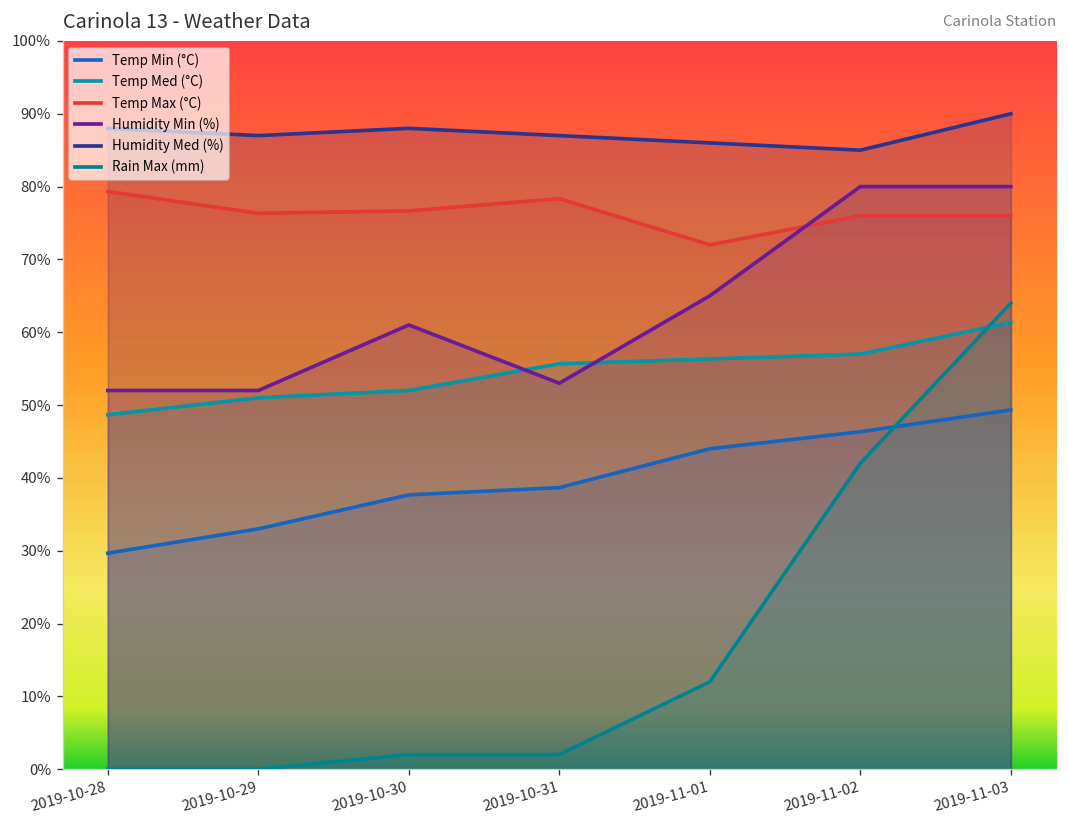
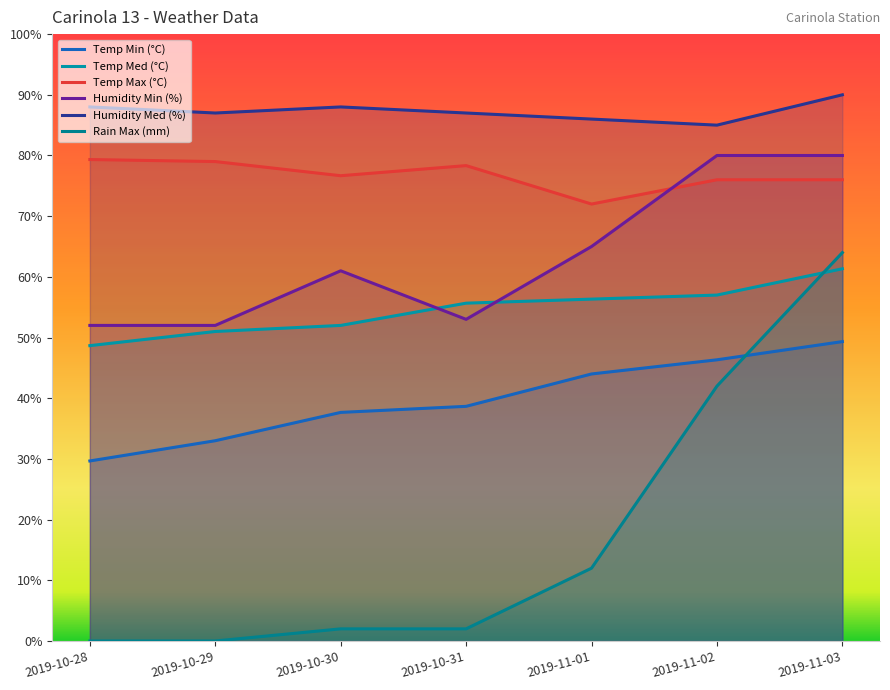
Temp Max (°C), 2019-10-29: 76% -> 79%
